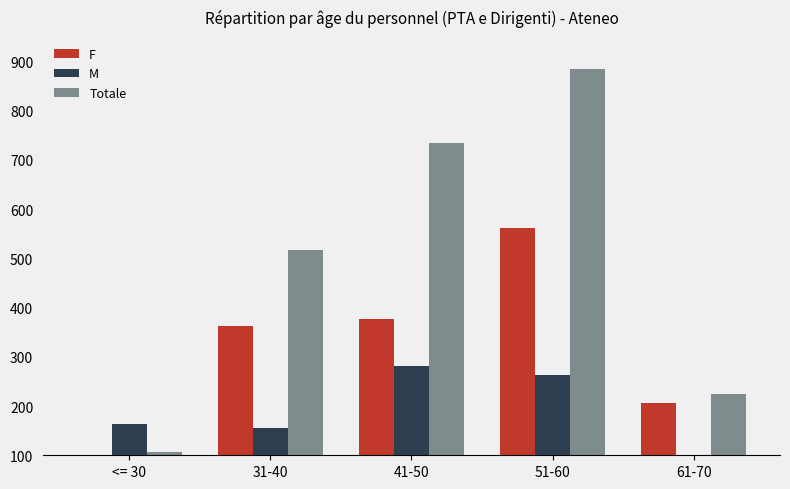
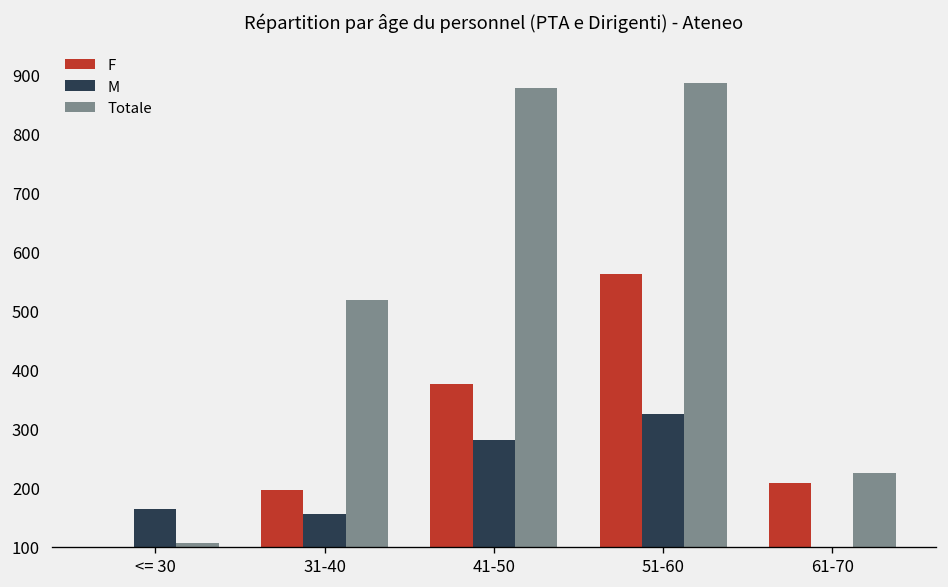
F, 31-40: 360 -> 200
Totale, 41-50: 730 -> 880
M, 51-60: 260 -> 320
